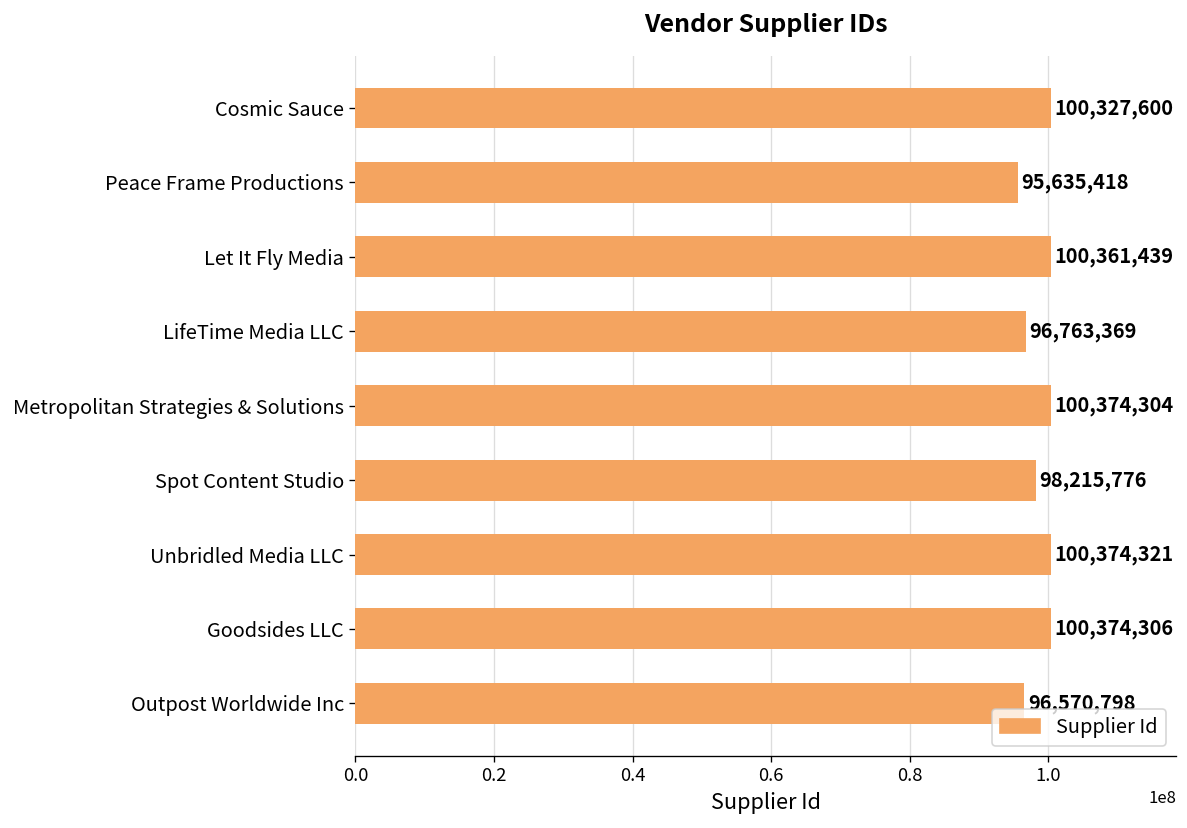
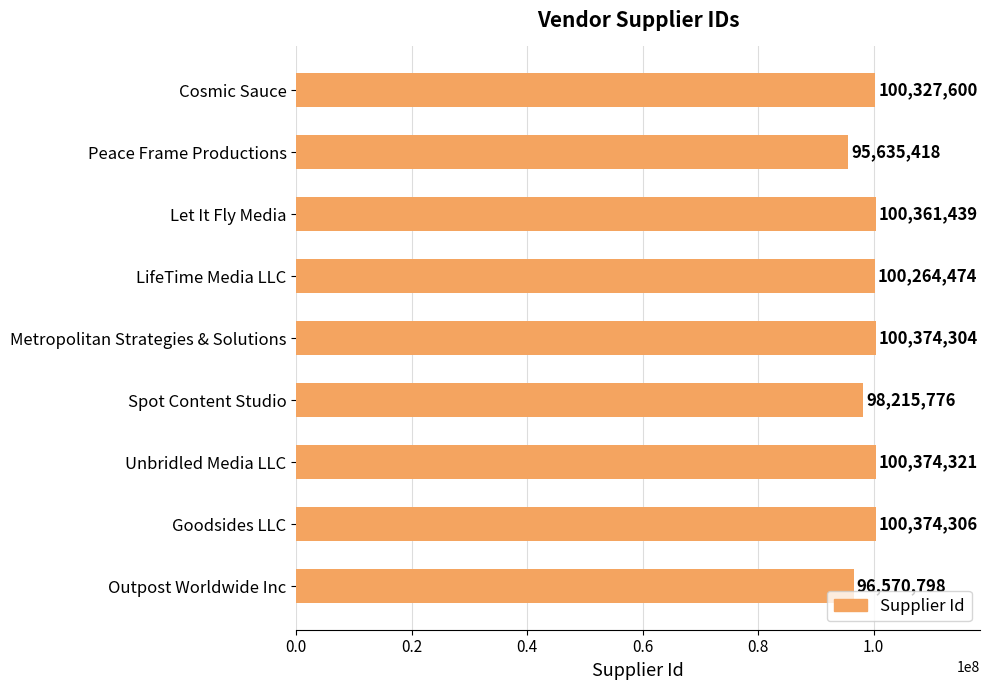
LifeTime Media LLC: 96,763,369 -> 100,264,474
